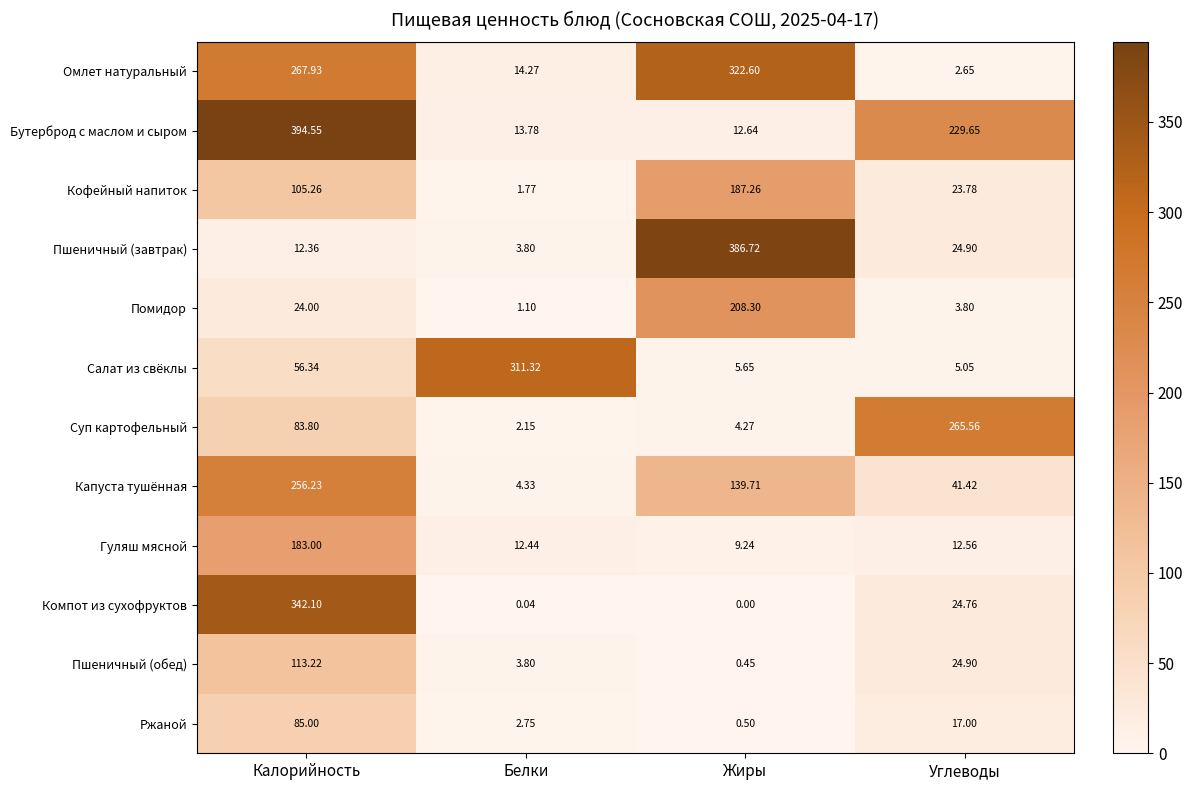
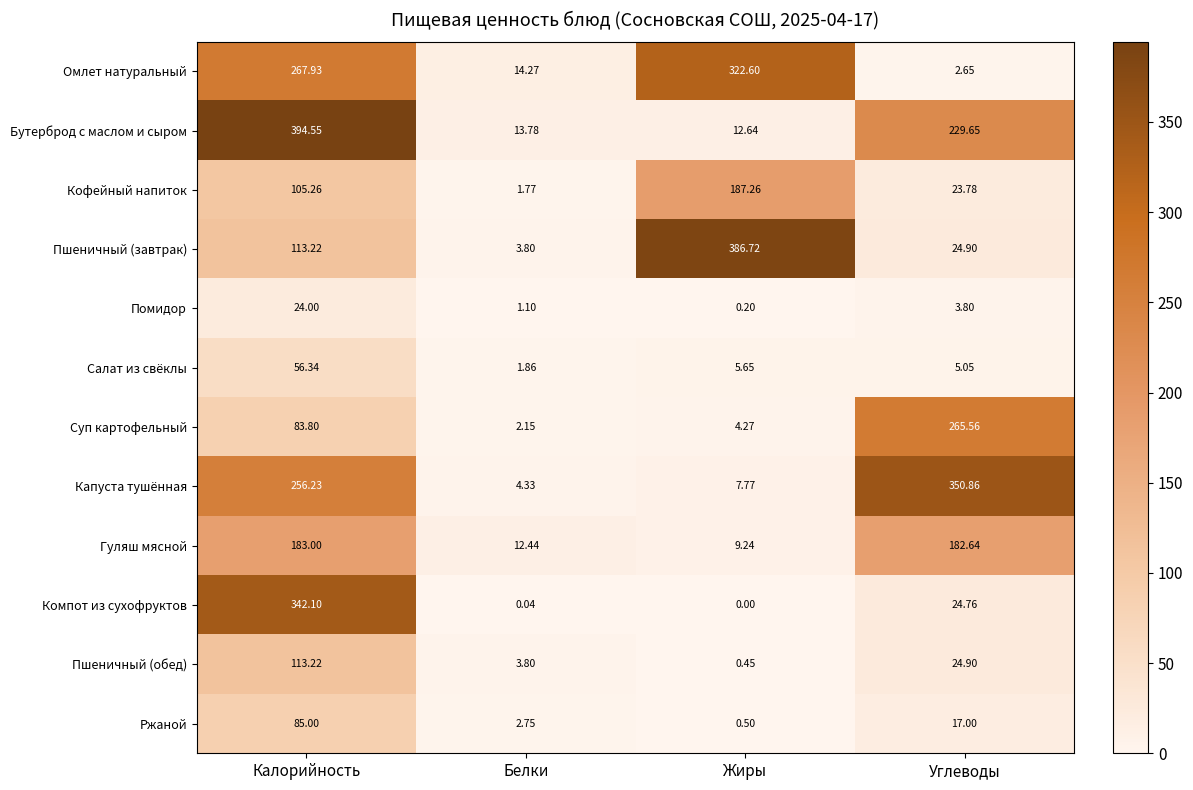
Пшеничный (завтрак), Калорийность: 12.36 -> 113.22
Помидор, Жиры: 208.30 -> 0.20
Салат из свёклы, Белки: 311.32 -> 1.86
Капуста тушённая, Жиры: 139.71 -> 7.77
Капуста тушённая, Углеводы: 41.42 -> 350.86
Гуляш мясной, Углеводы: 12.56 -> 182.64
